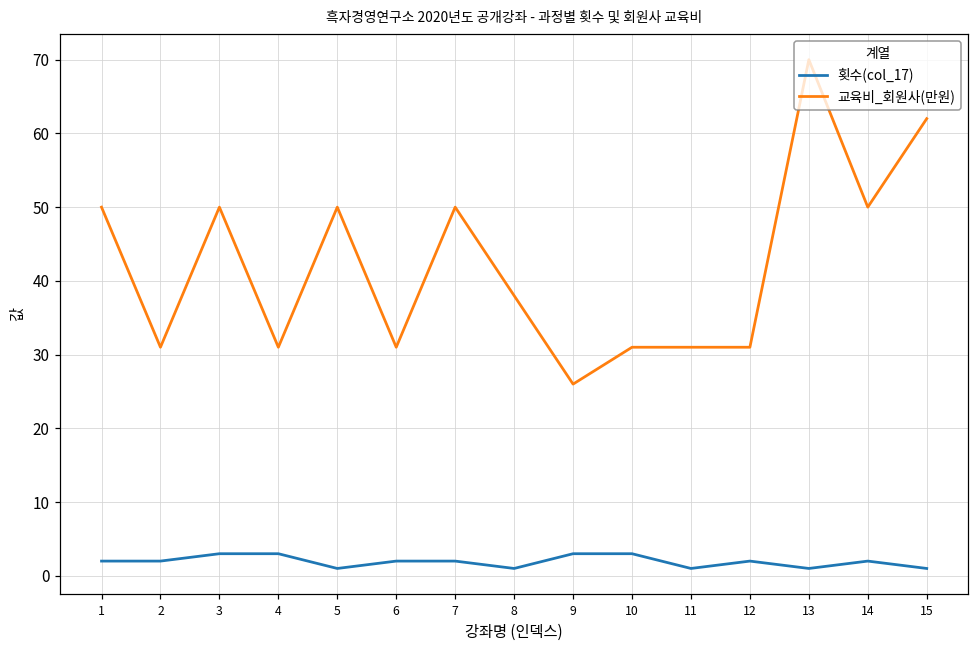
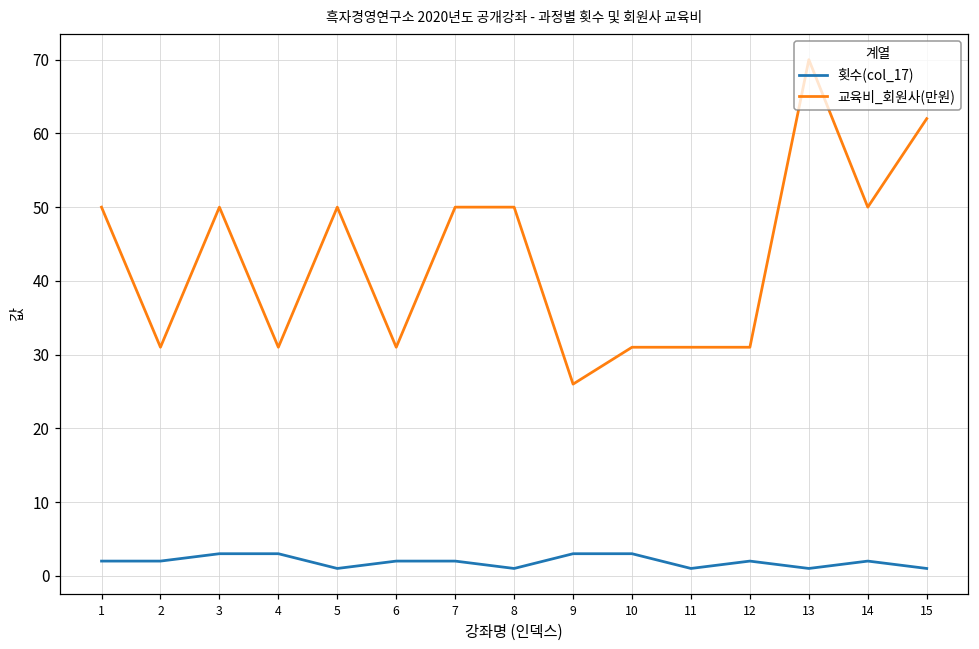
교육비_회원사(만원), 8: 38 -> 50
